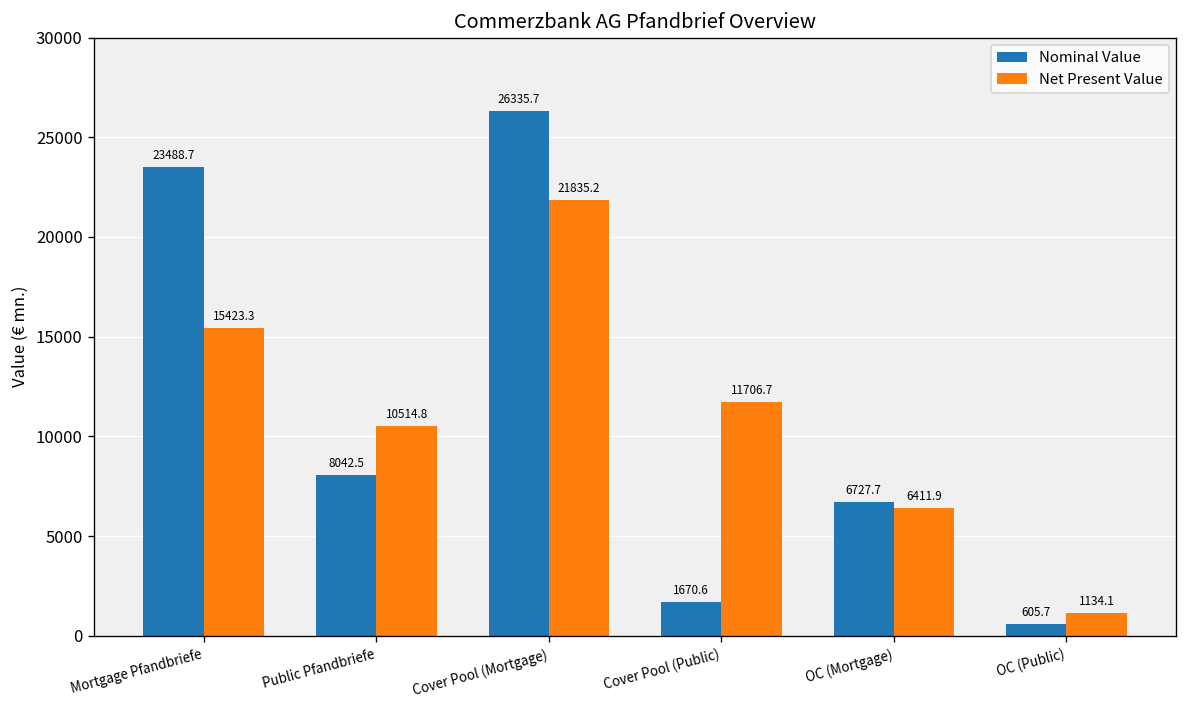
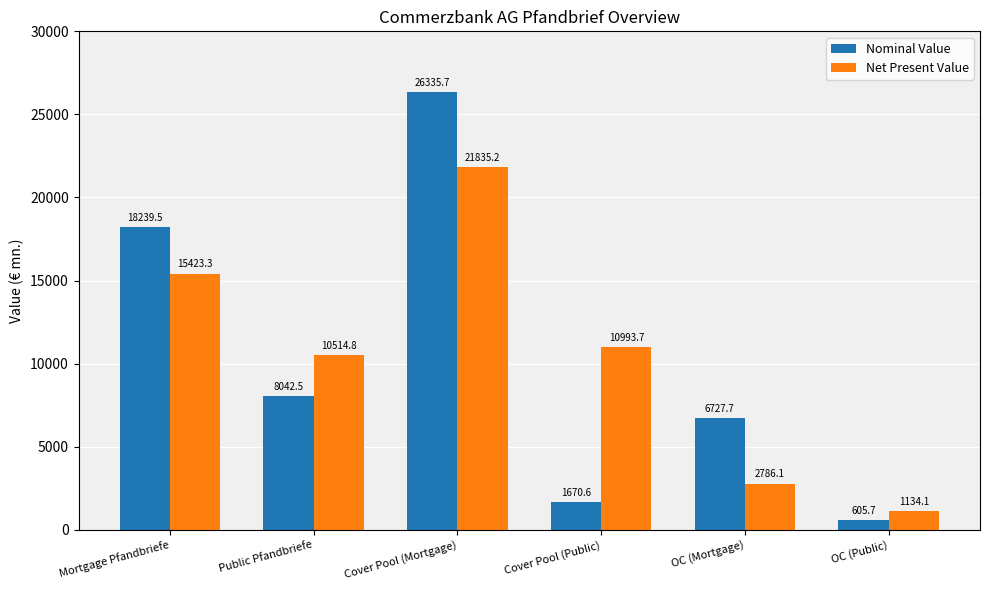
Nominal Value, Mortgage Pfandbriefe: 23488.7 -> 18239.5
Net Present Value, Cover Pool (Public): 11706.7 -> 10993.7
Net Present Value, OC (Mortgage): 6411.9 -> 2786.1
